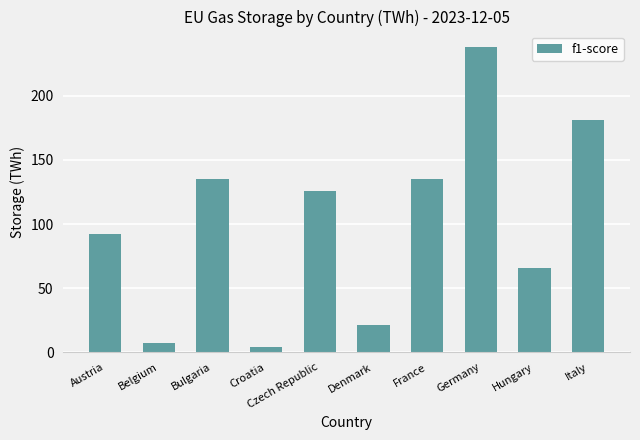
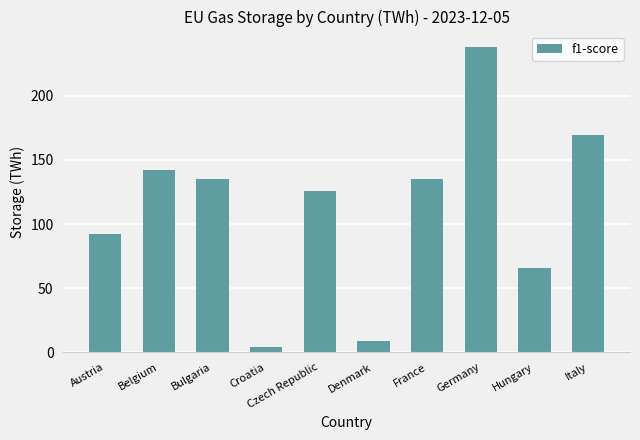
Belgium: 8 -> 142
Denmark: 21 -> 9
Italy: 181 -> 169
